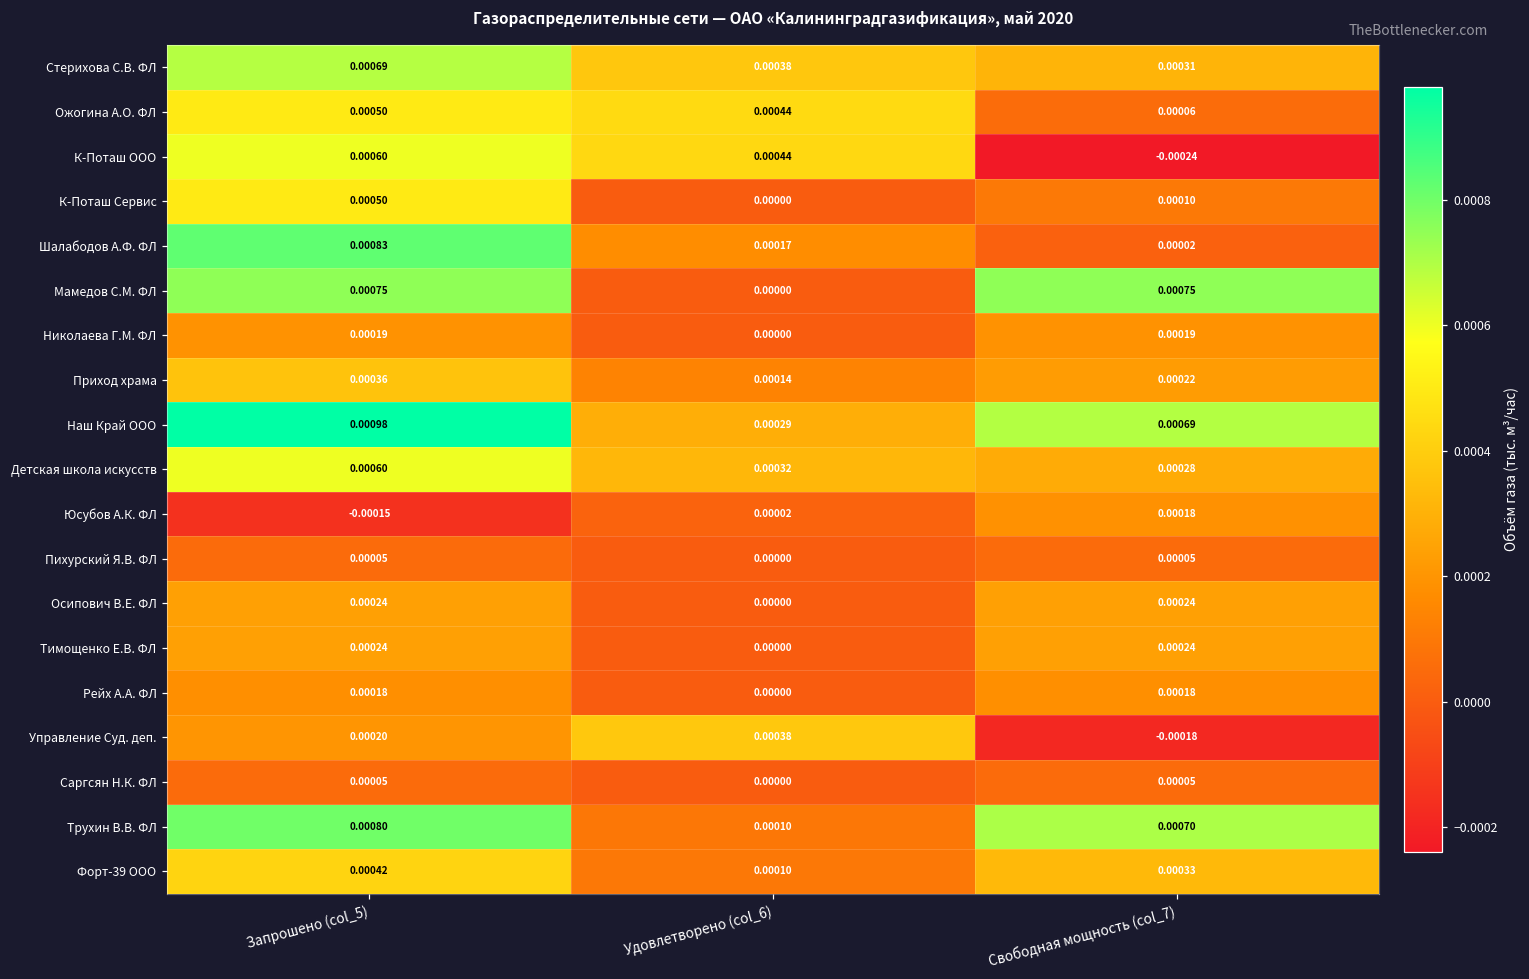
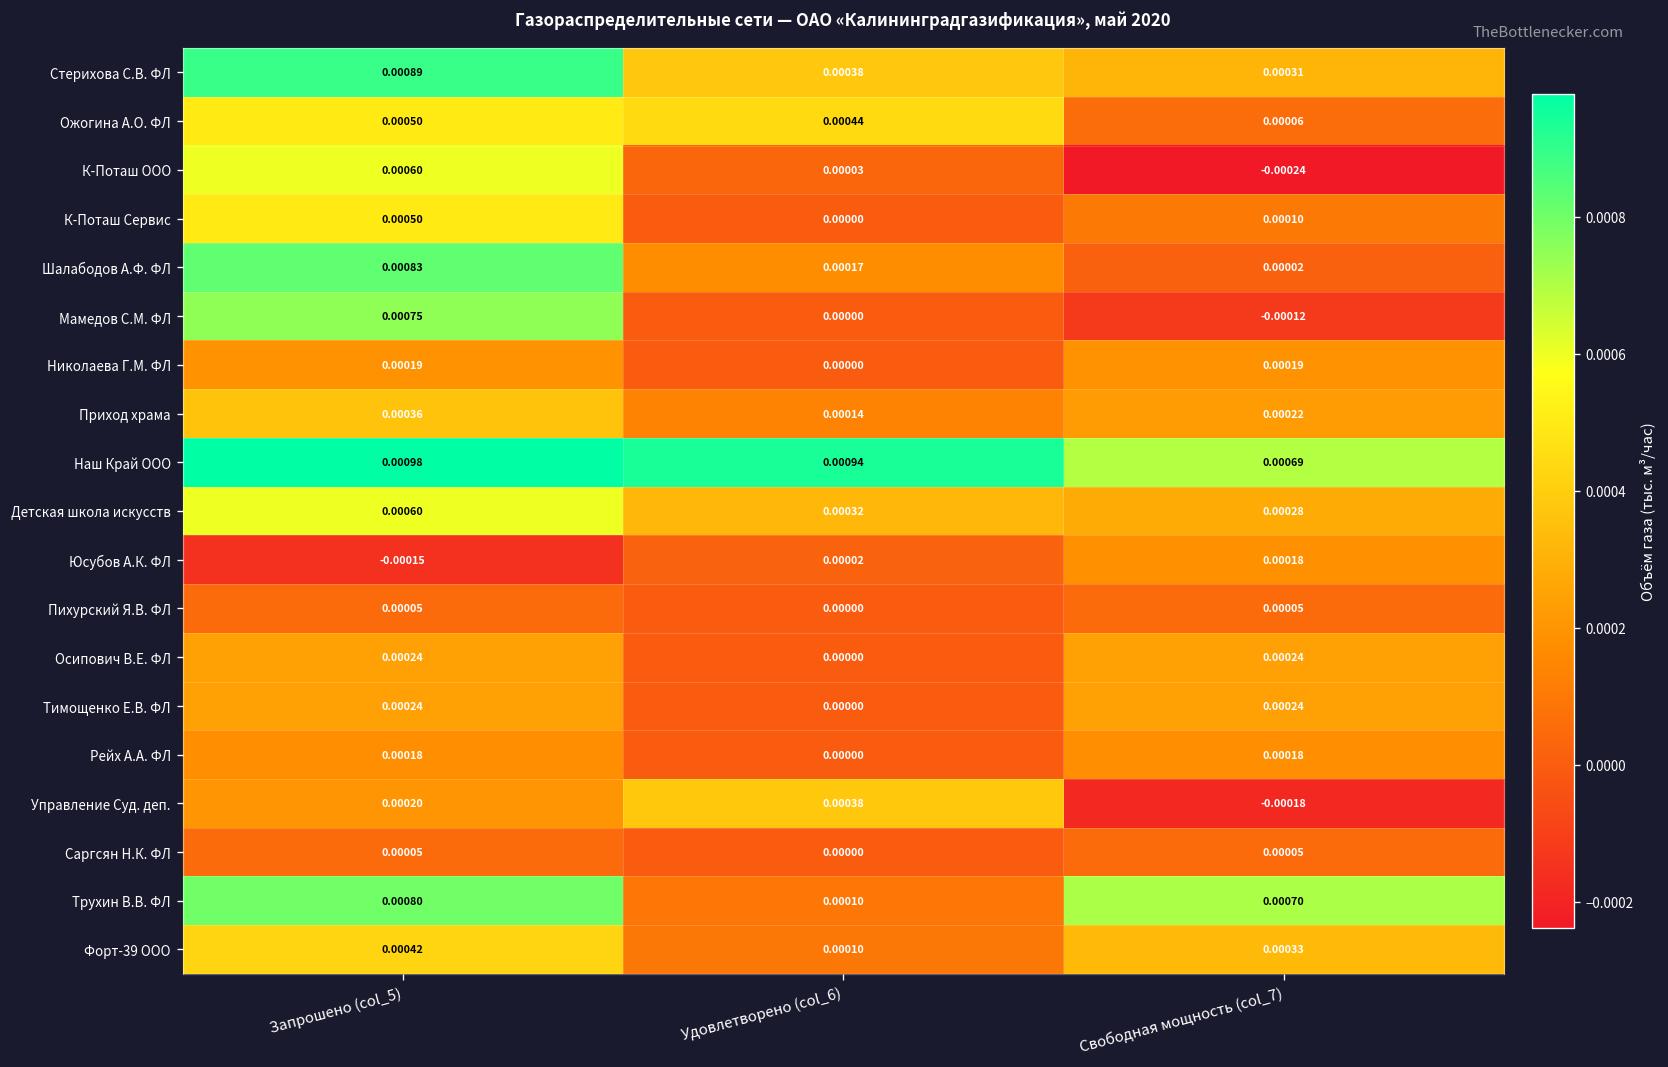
Стерихова С.В. ФЛ, Запрошено (col_5): 0.00069 -> 0.00089
К-Поташ ООО, Удовлетворено (col_6): 0.00044 -> 0.00003
Мамедов С.М. ФЛ, Свободная мощность (col_7): 0.00075 -> -0.00012
Наш Край ООО, Удовлетворено (col_6): 0.00029 -> 0.00094
